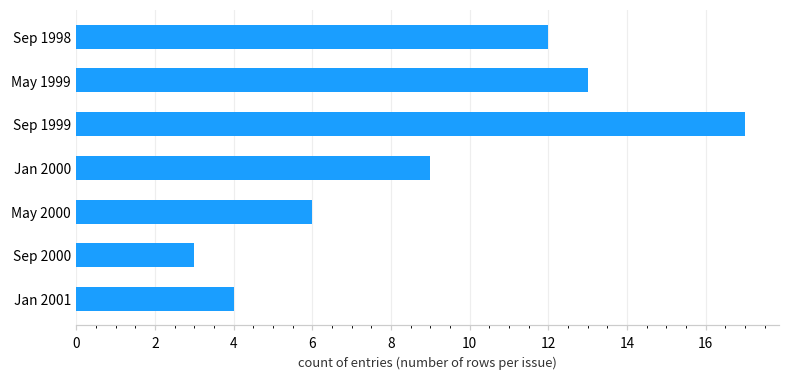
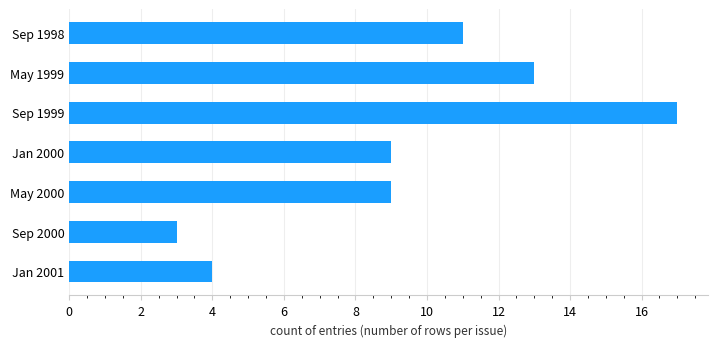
Sep 1998: 12 -> 11
May 2000: 6 -> 9
